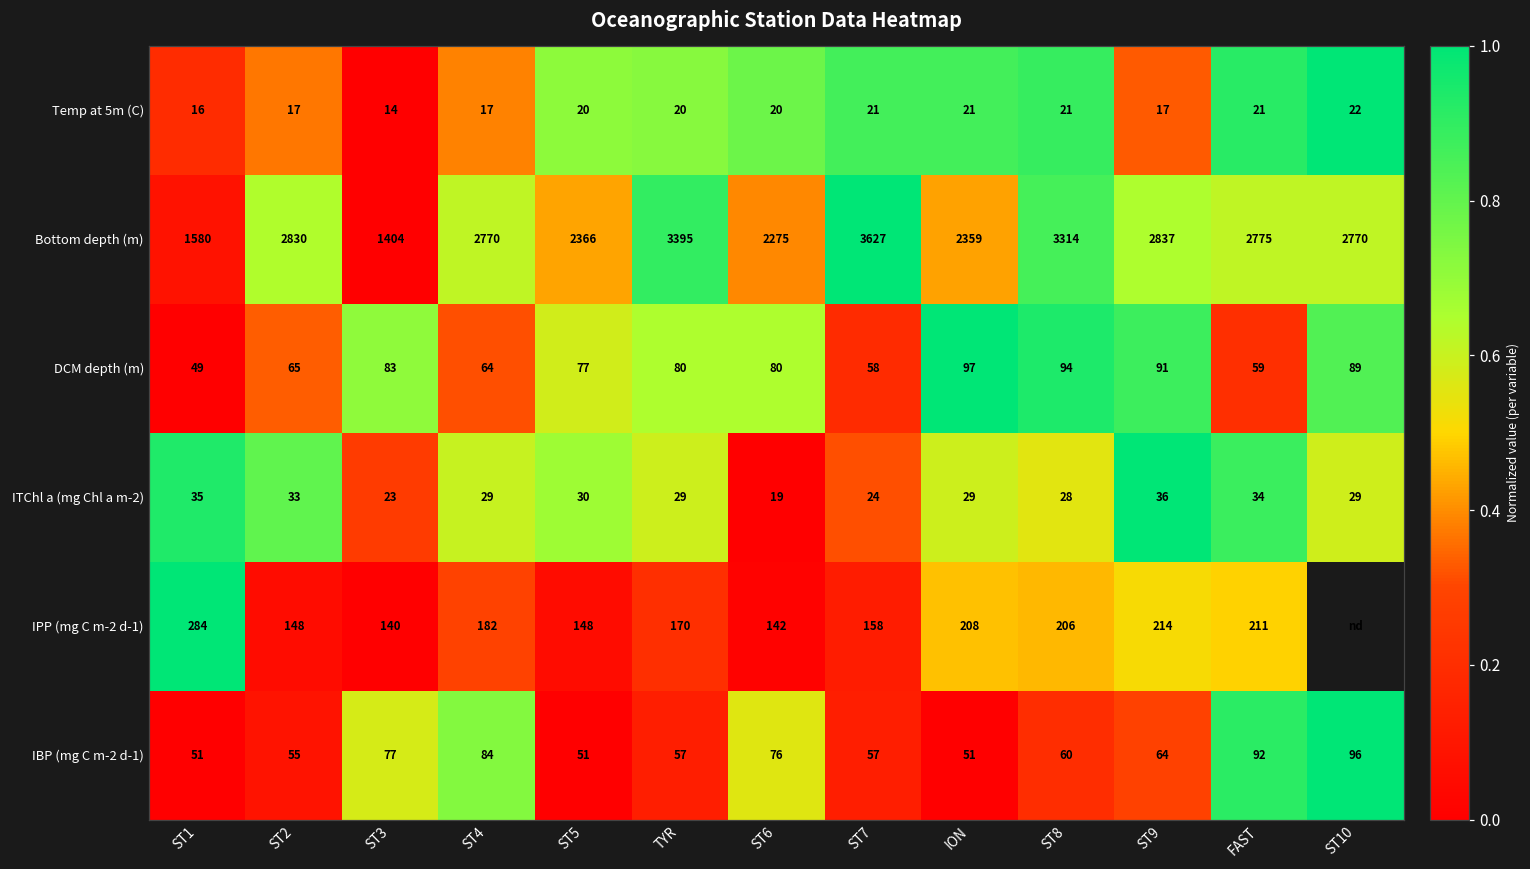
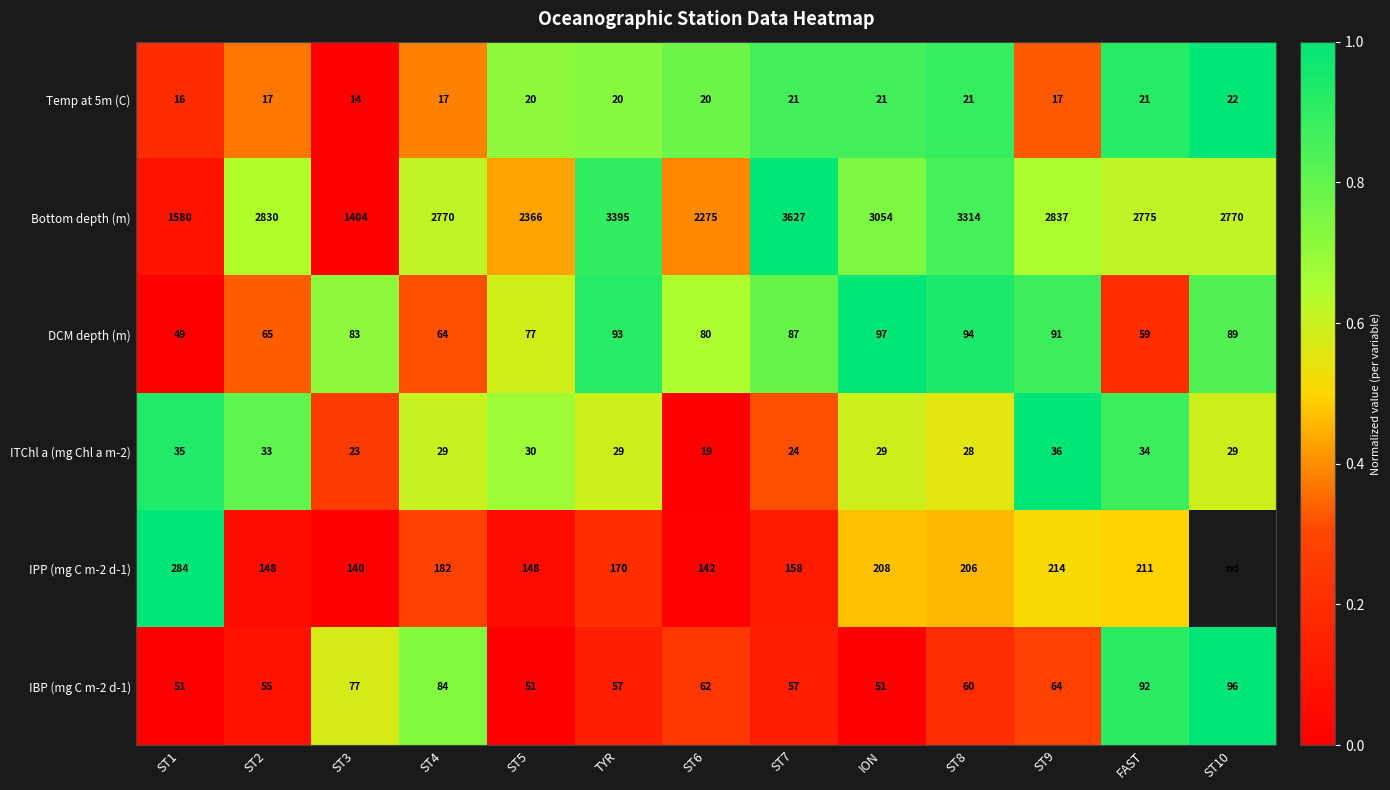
Bottom depth (m), ION: 2359 -> 3054
DCM depth (m), TYR: 80 -> 93
DCM depth (m), ST7: 58 -> 87
IBP (mg C m-2 d-1), ST6: 76 -> 62
